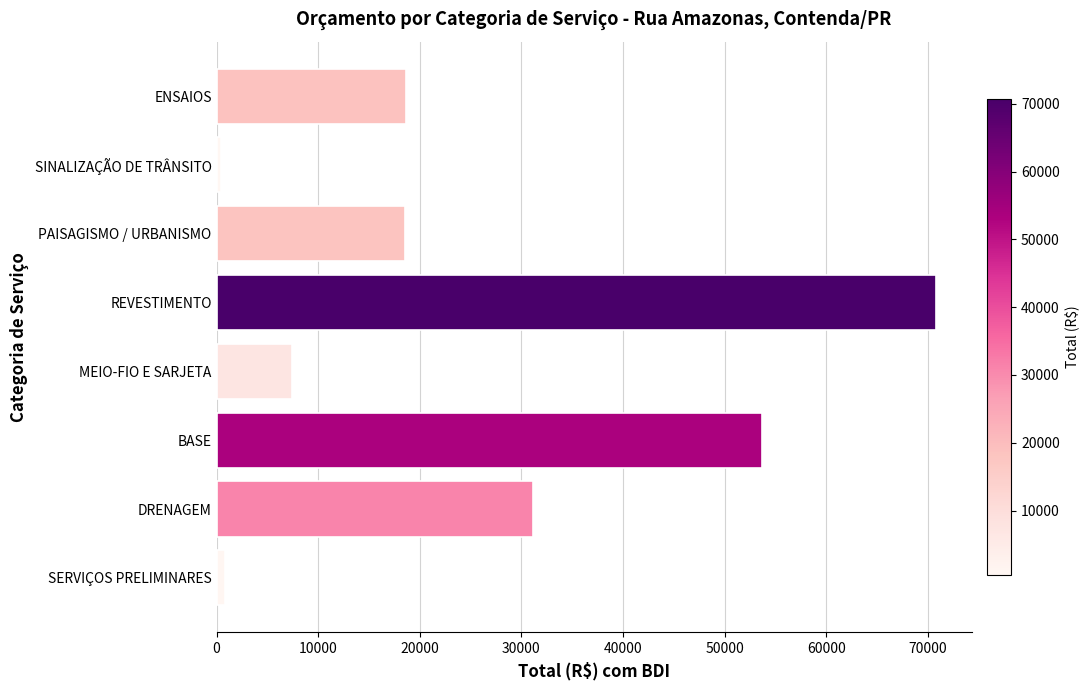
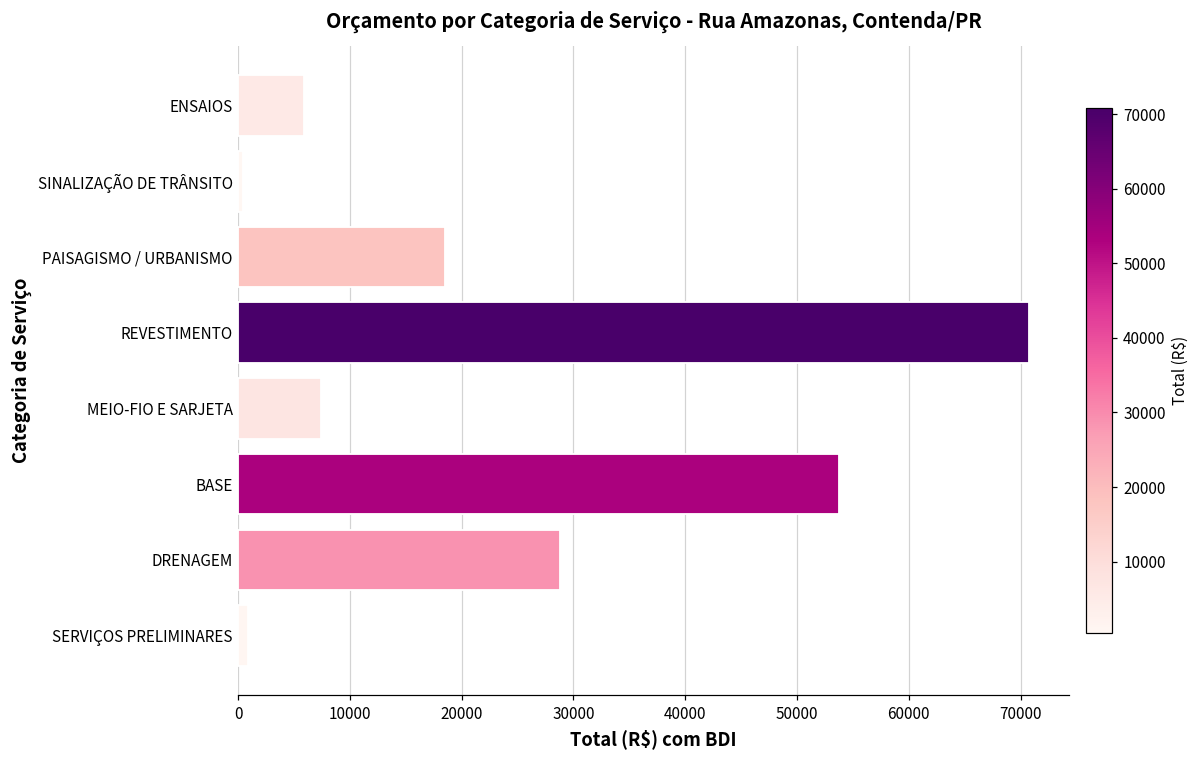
ENSAIOS: 18600 -> 5900
DRENAGEM: 31200 -> 28800
